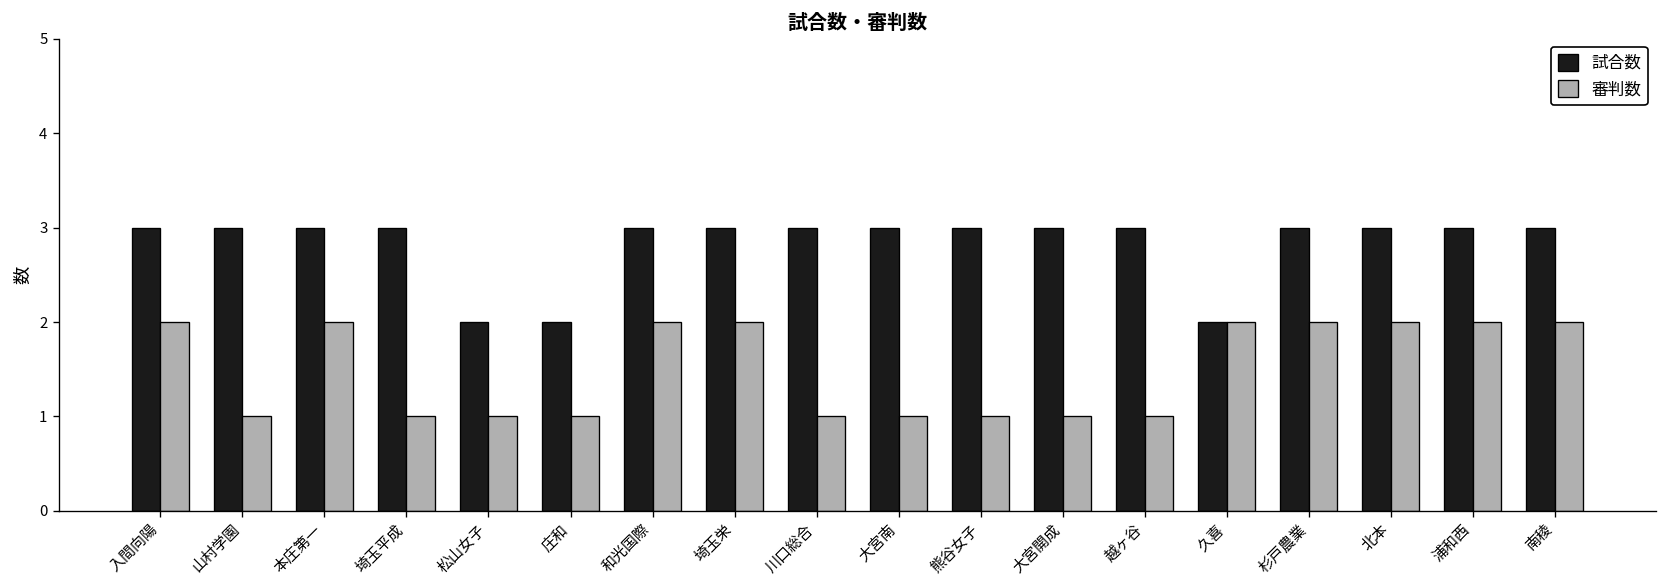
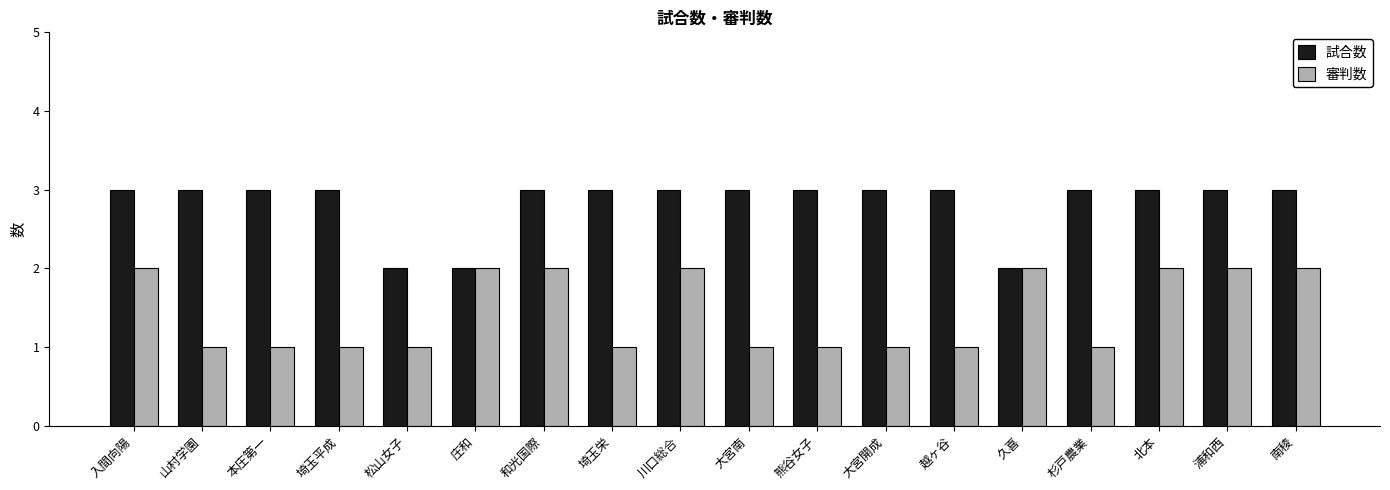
審判数, 本庄第一: 2 -> 1
審判数, 庄和: 1 -> 2
審判数, 埼玉栄: 2 -> 1
審判数, 川口総合: 1 -> 2
審判数, 杉戸農業: 2 -> 1
